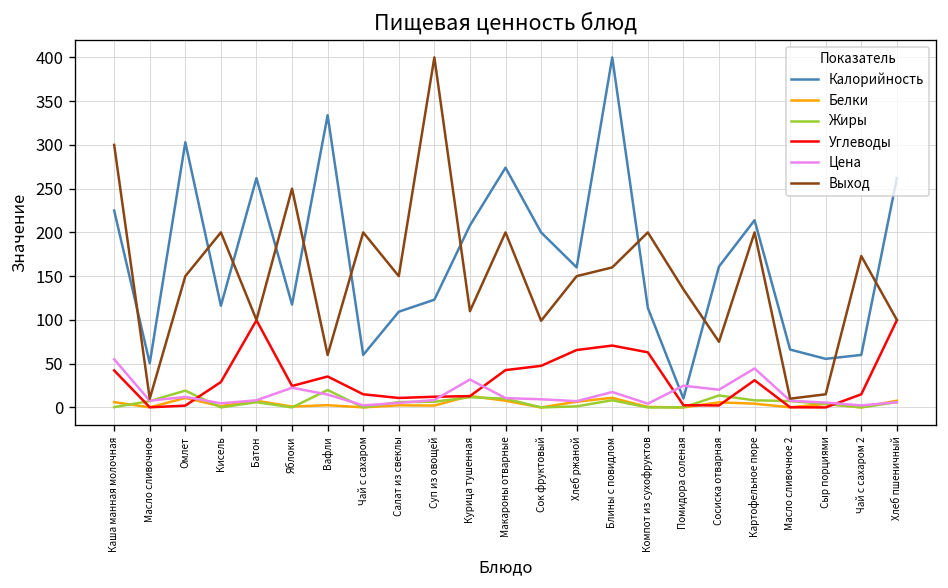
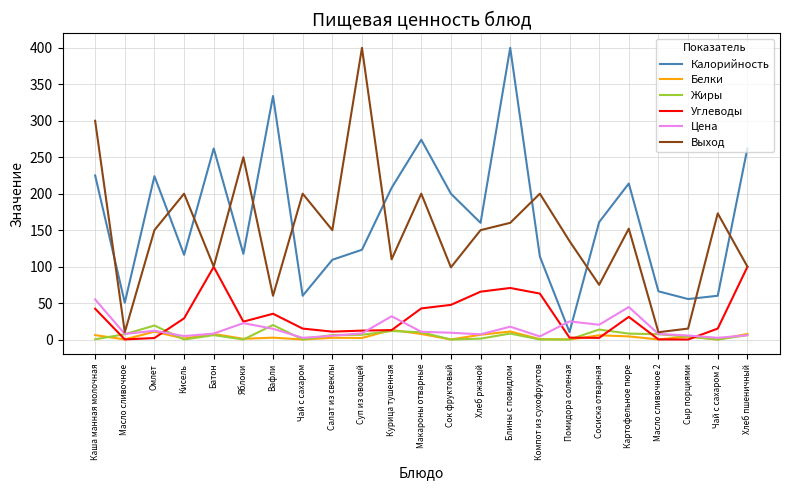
Калорийность, Омлет: 300 -> 220
Выход, Картофельное пюре: 200 -> 150
